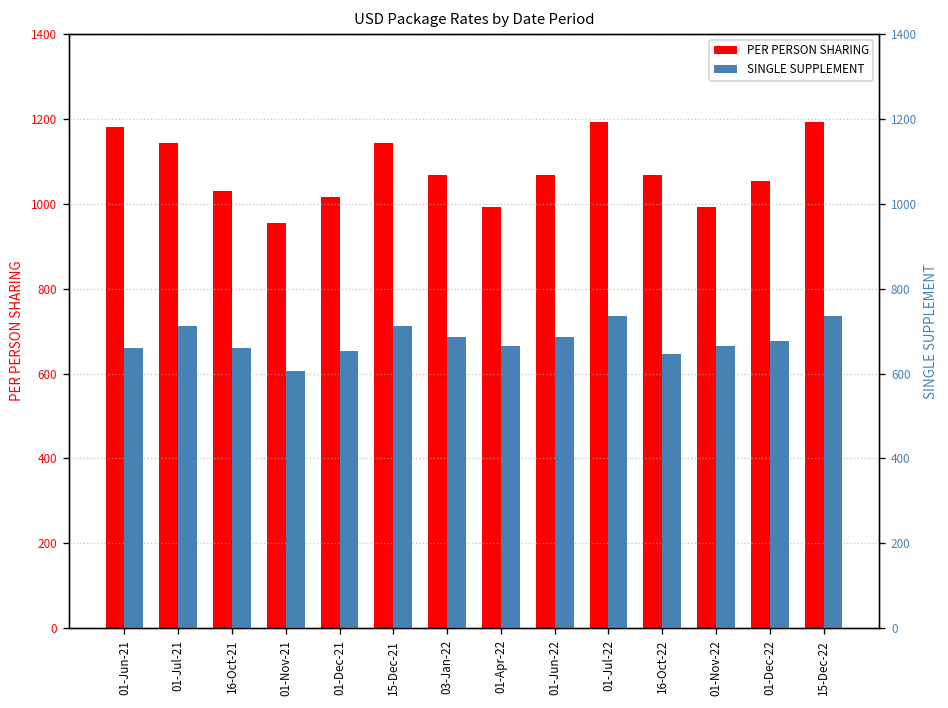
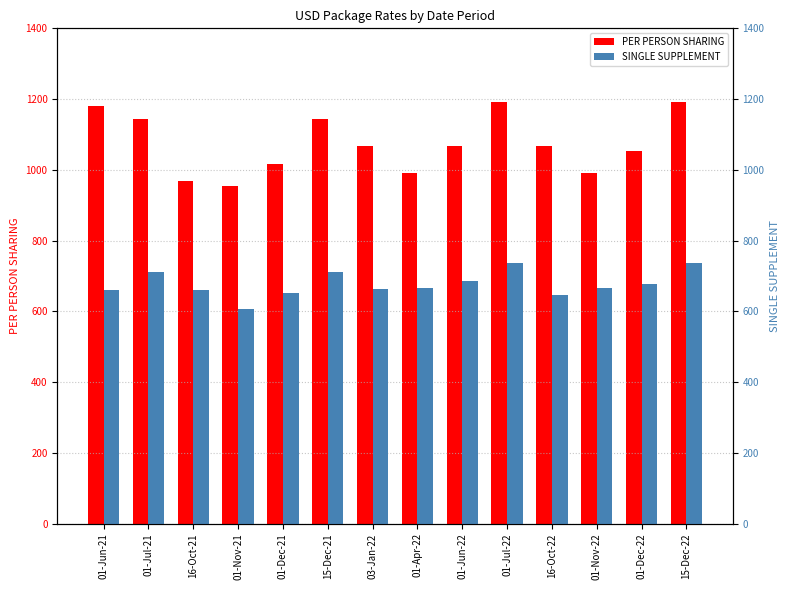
PER PERSON SHARING, 16-Oct-21: 1030 -> 970
SINGLE SUPPLEMENT, 03-Jan-22: 690 -> 660
